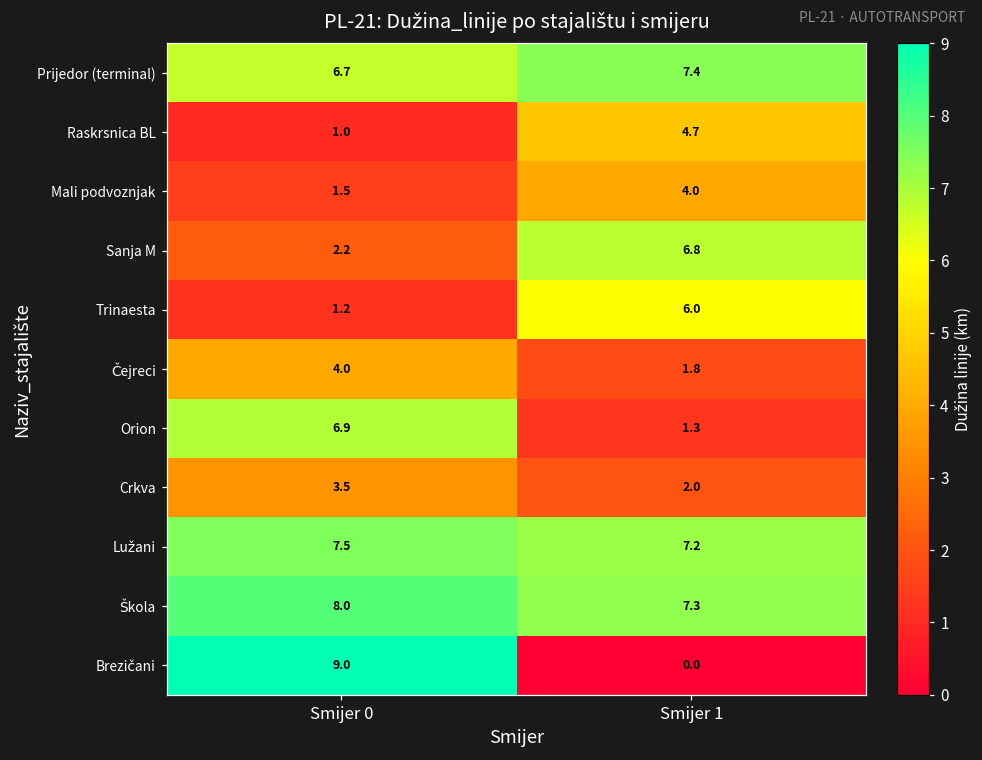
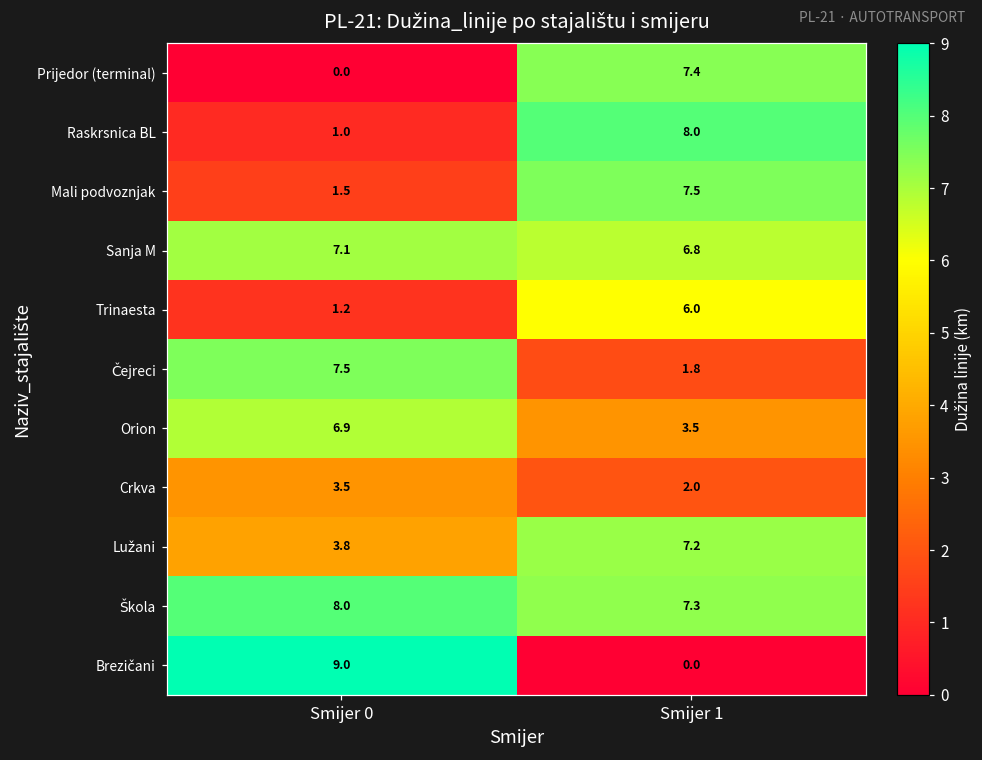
Prijedor (terminal), Smijer 0: 6.7 -> 0.0
Raskrsnica BL, Smijer 1: 4.7 -> 8.0
Mali podvoznjak, Smijer 1: 4.0 -> 7.5
Sanja M, Smijer 0: 2.2 -> 7.1
Čejreci, Smijer 0: 4.0 -> 7.5
Orion, Smijer 1: 1.3 -> 3.5
Lužani, Smijer 0: 7.5 -> 3.8
